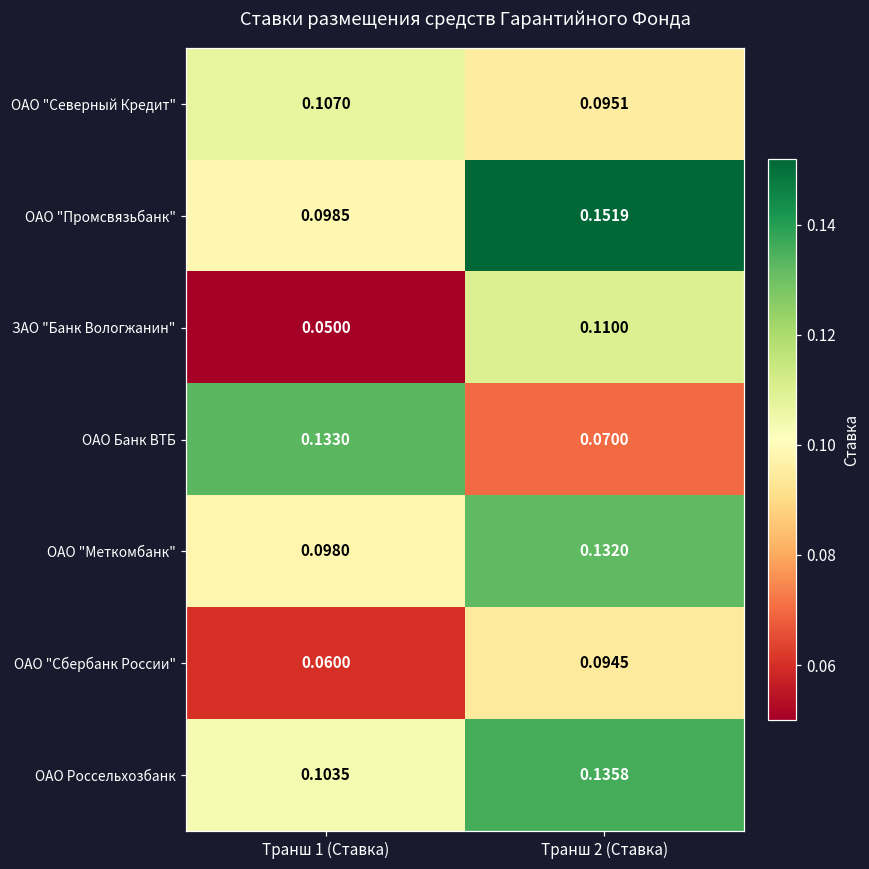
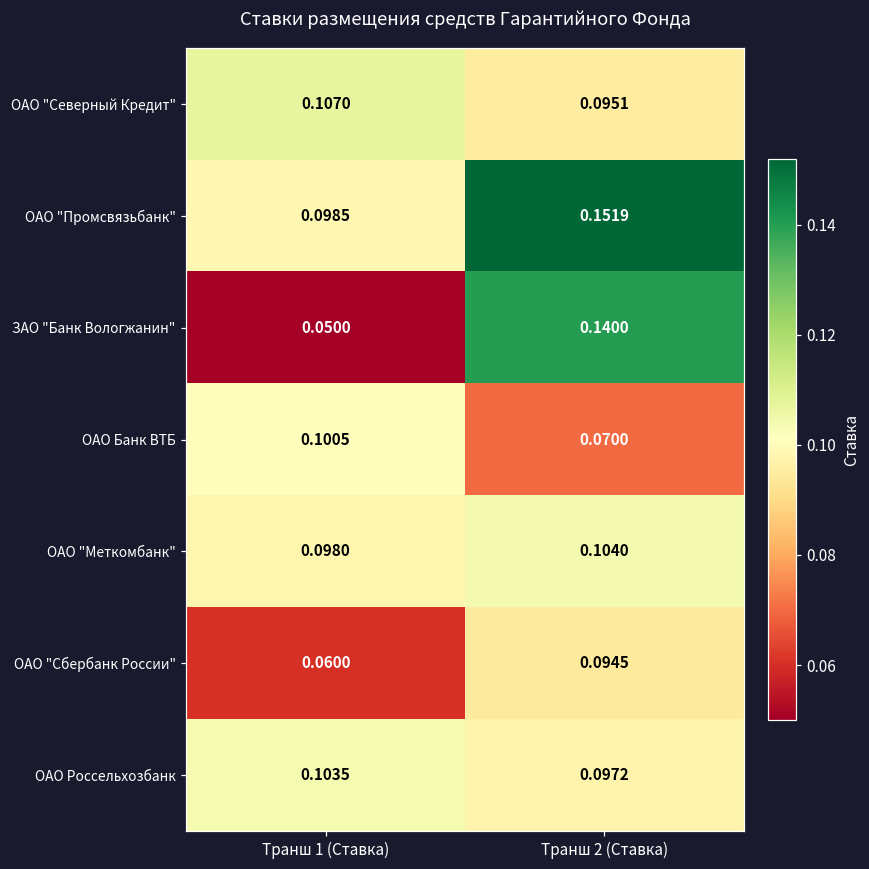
ЗАО "Банк Вологжанин", Транш 2 (Ставка): 0.1100 -> 0.1400
ОАО Банк ВТБ, Транш 1 (Ставка): 0.1330 -> 0.1005
ОАО "Меткомбанк", Транш 2 (Ставка): 0.1320 -> 0.1040
ОАО Россельхозбанк, Транш 2 (Ставка): 0.1358 -> 0.0972
